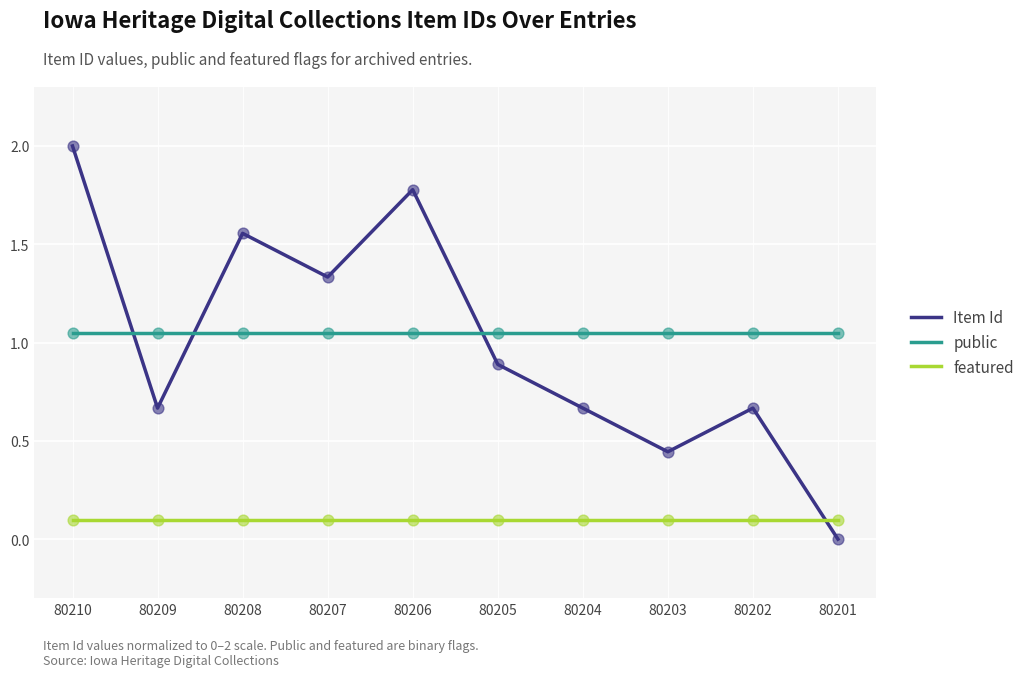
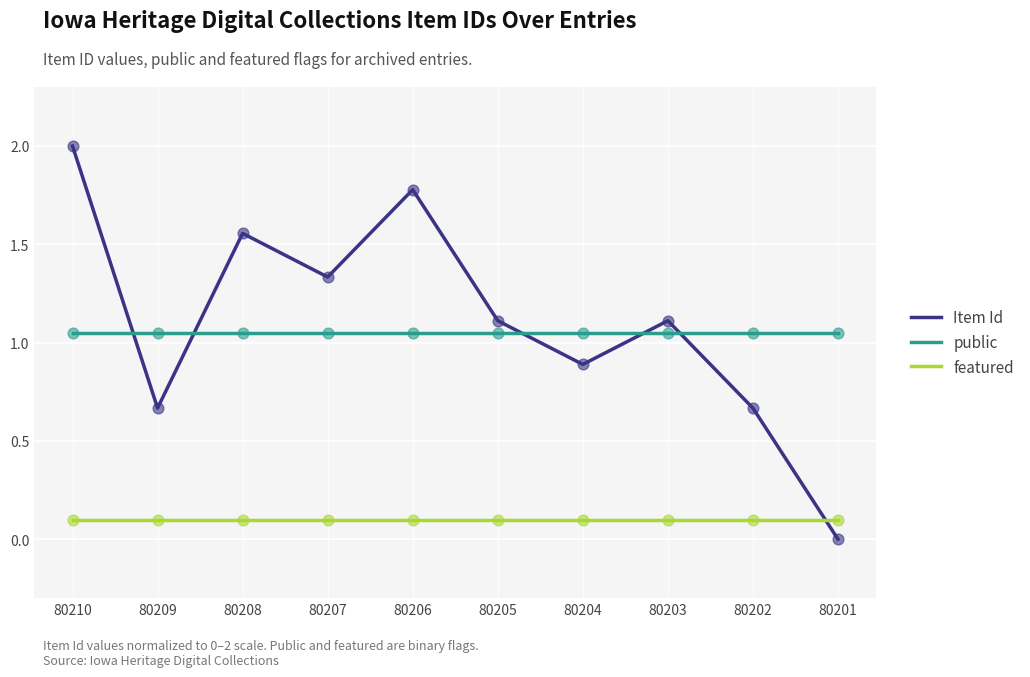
Item Id, 80205: 0.89 -> 1.11
Item Id, 80204: 0.67 -> 0.89
Item Id, 80203: 0.44 -> 1.11
